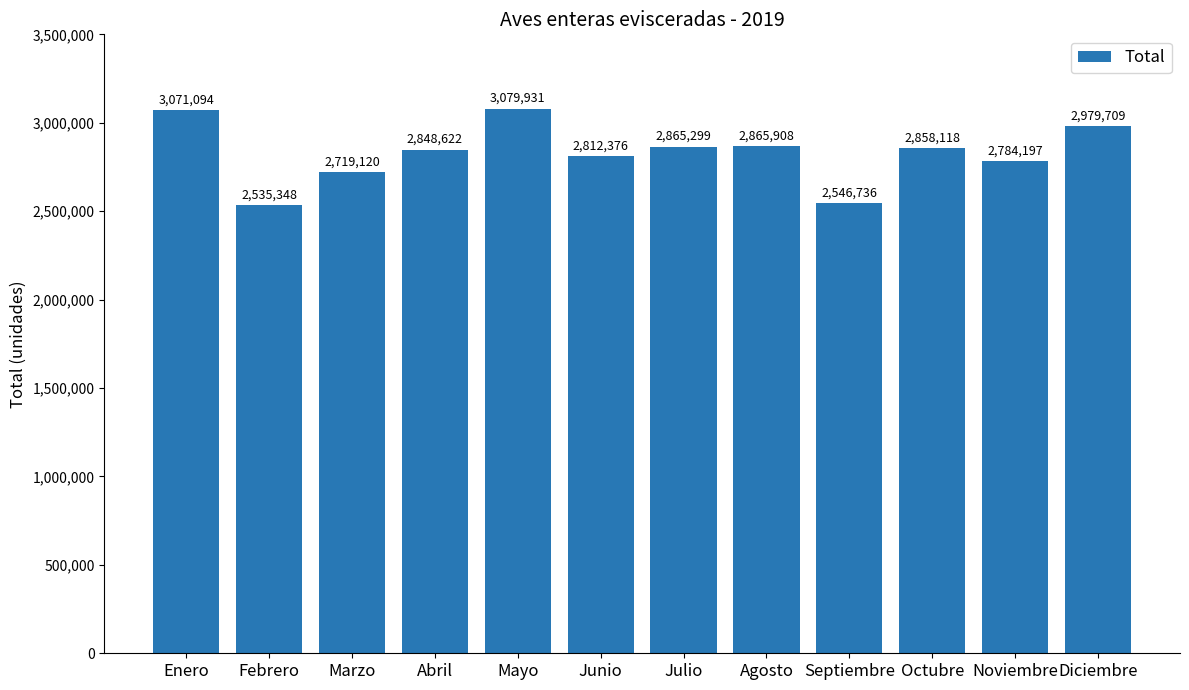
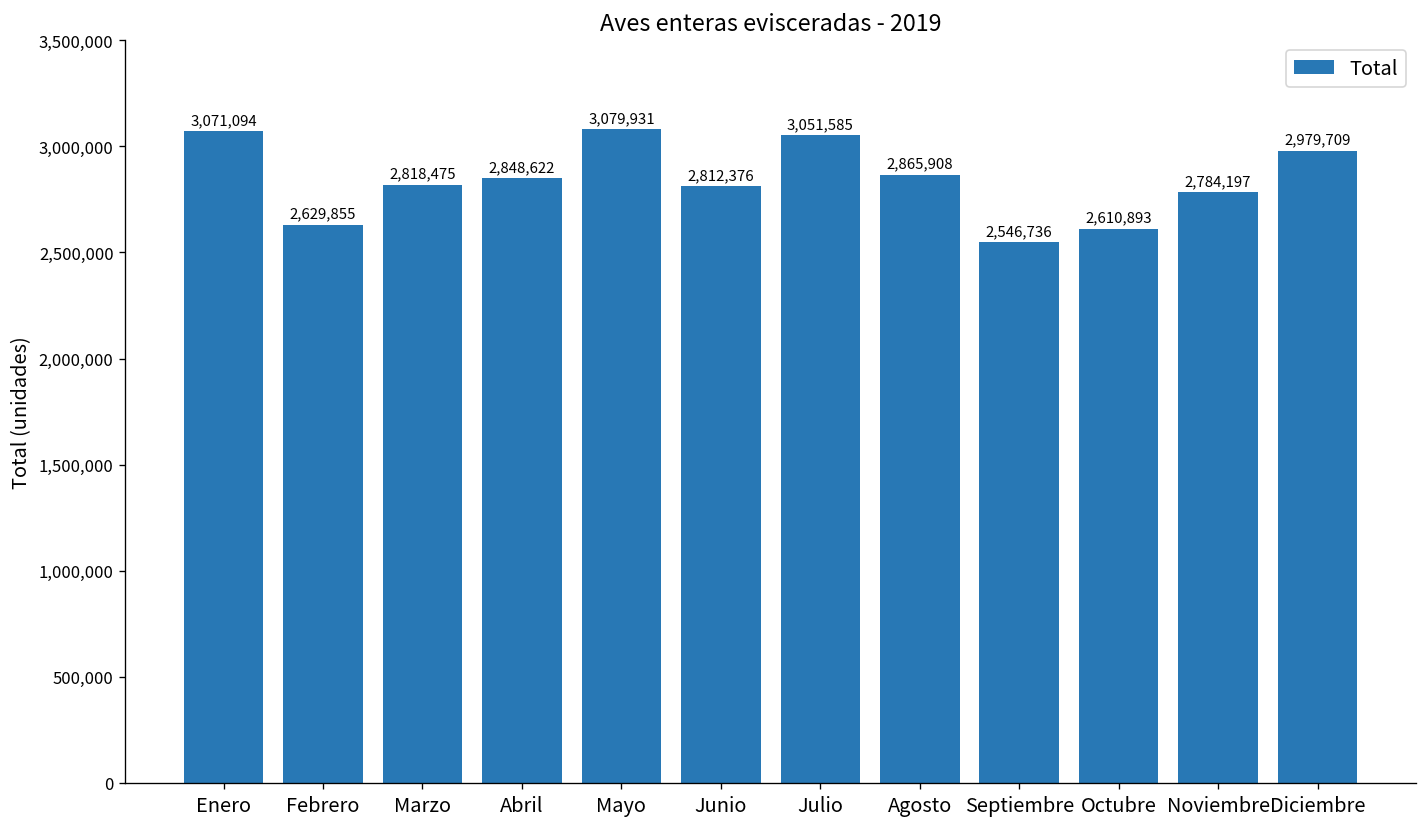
Febrero: 2,535,348 -> 2,629,855
Marzo: 2,719,120 -> 2,818,475
Julio: 2,865,299 -> 3,051,585
Octubre: 2,858,118 -> 2,610,893
